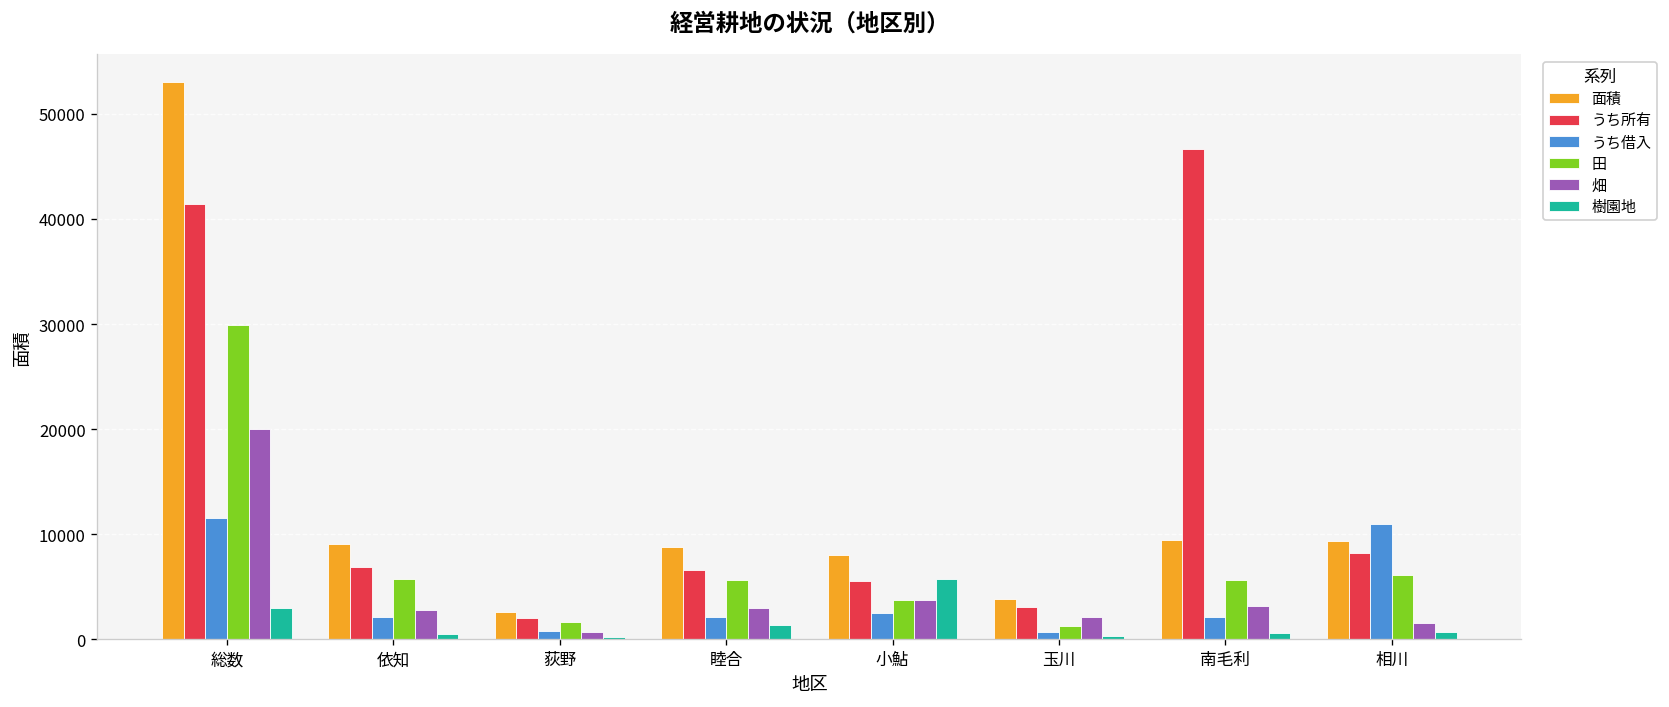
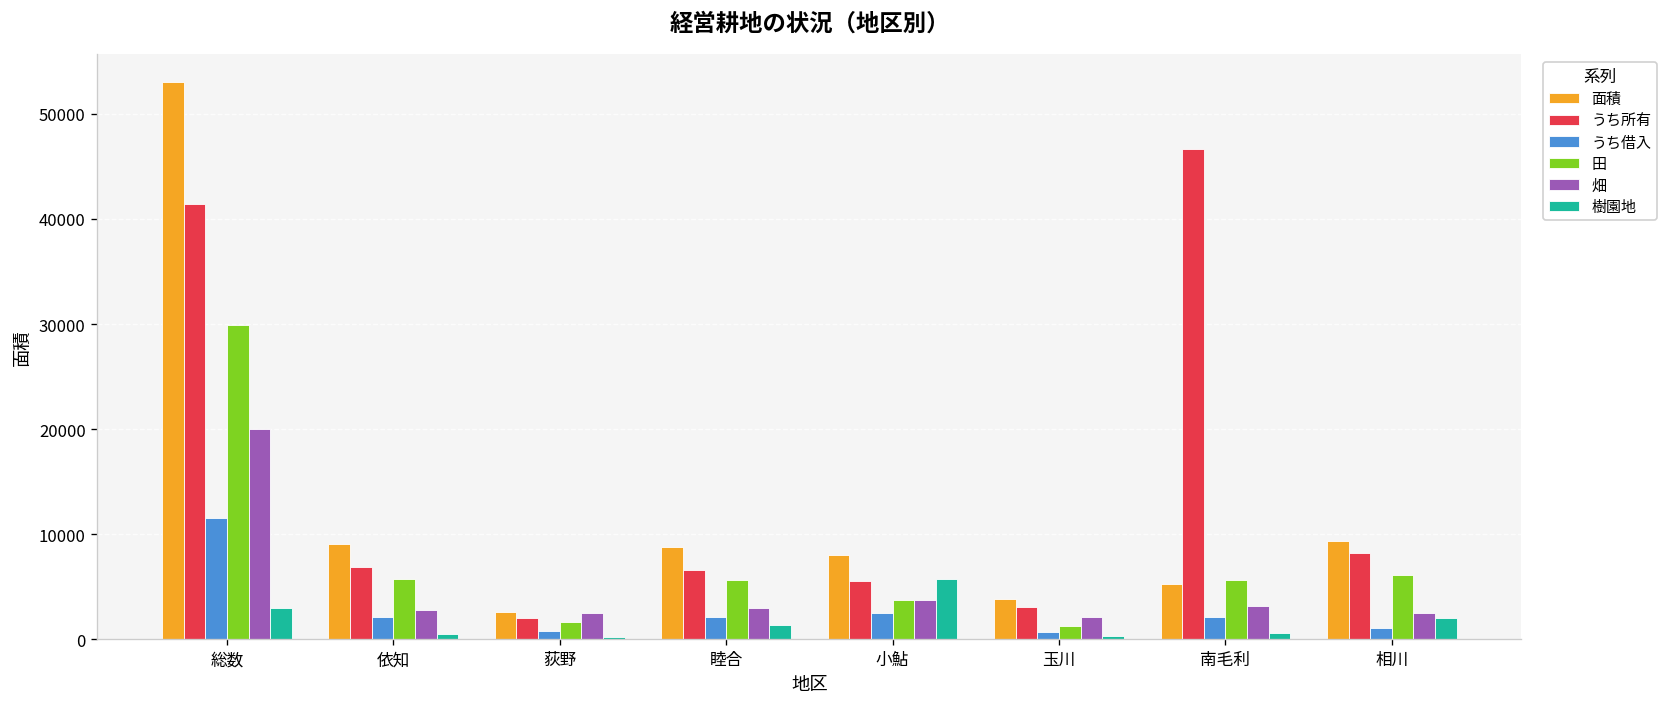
畑, 荻野: 1000 -> 3000
面積, 南毛利: 9000 -> 5000
うち借入, 相川: 11000 -> 1000
畑, 相川: 2000 -> 3000
樹園地, 相川: 1000 -> 2000
